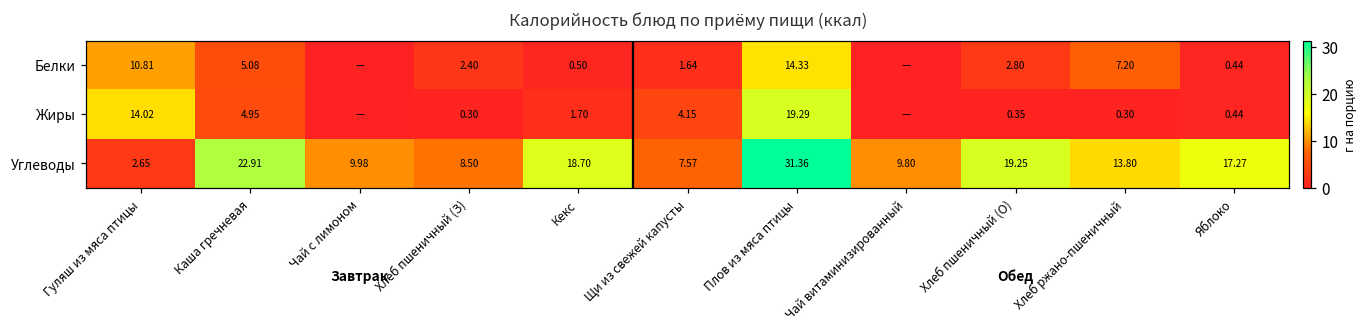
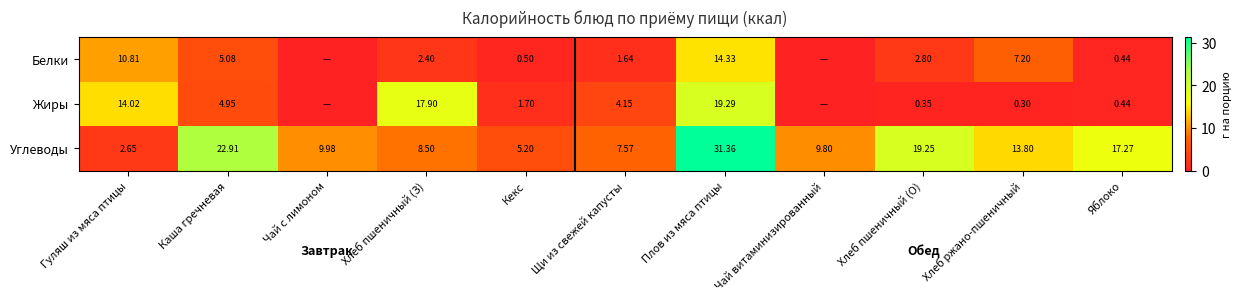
Жиры, Хлеб пшеничный (З): 0.30 -> 17.90
Углеводы, Кекс: 18.70 -> 5.20
